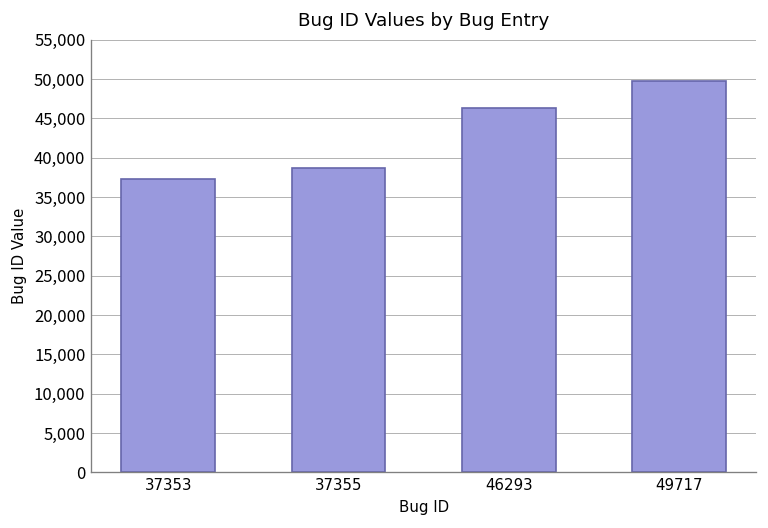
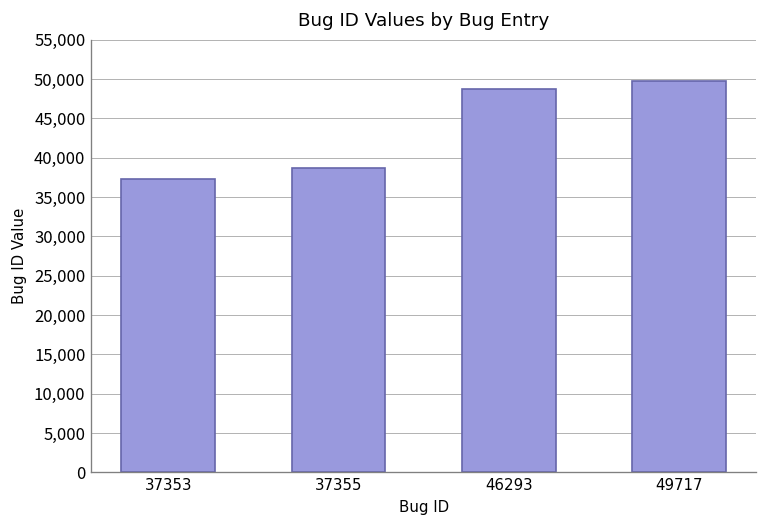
46293: 46,000 -> 49,000
